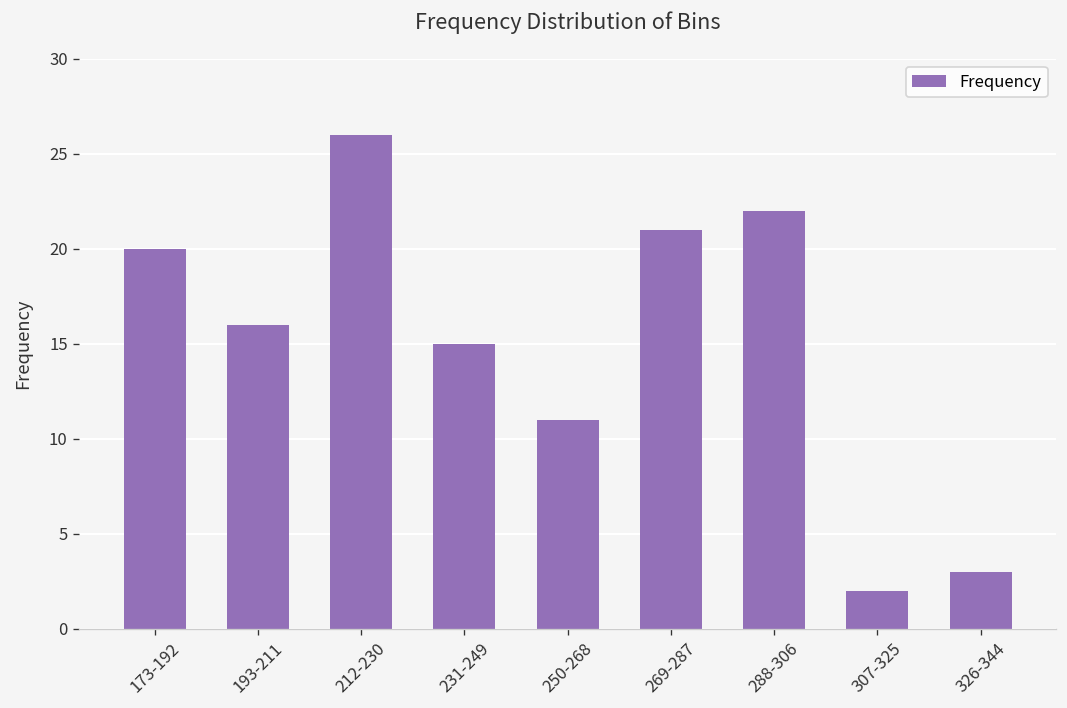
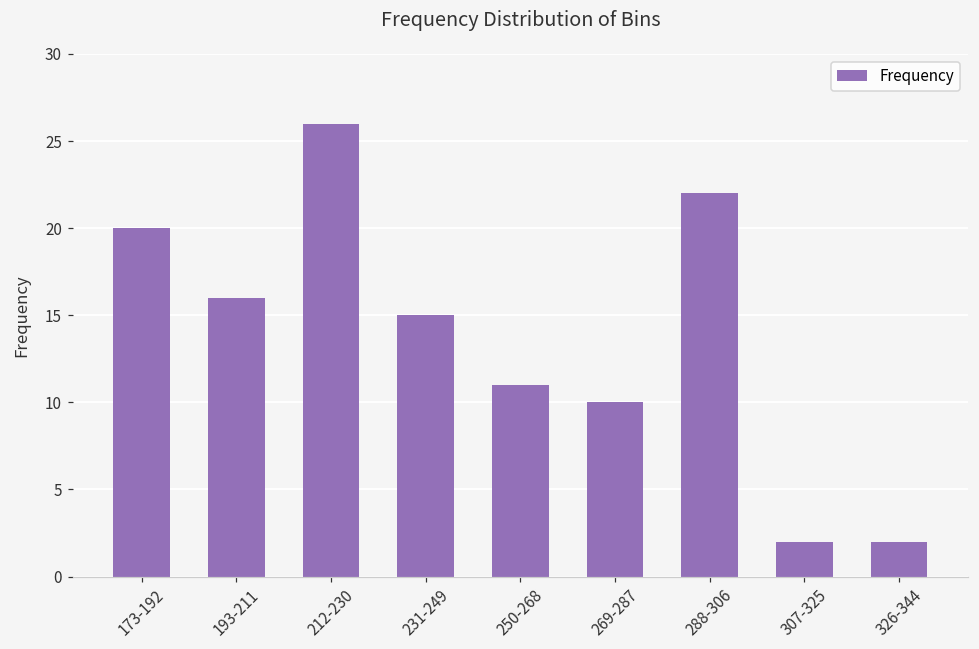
269-287: 21 -> 10
326-344: 3 -> 2
